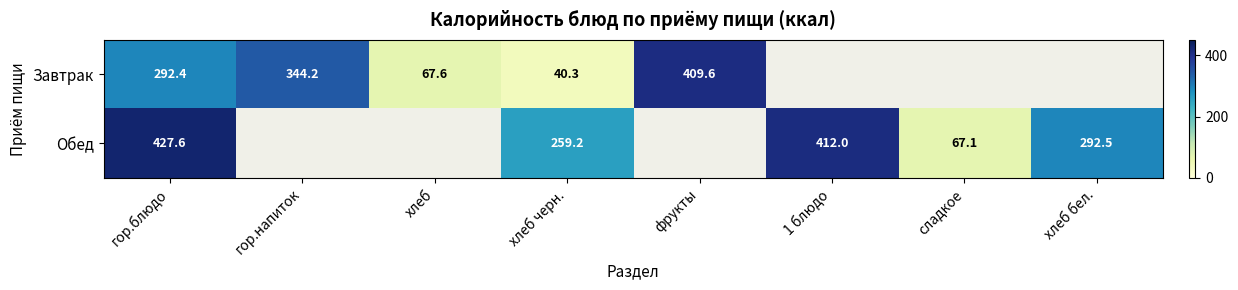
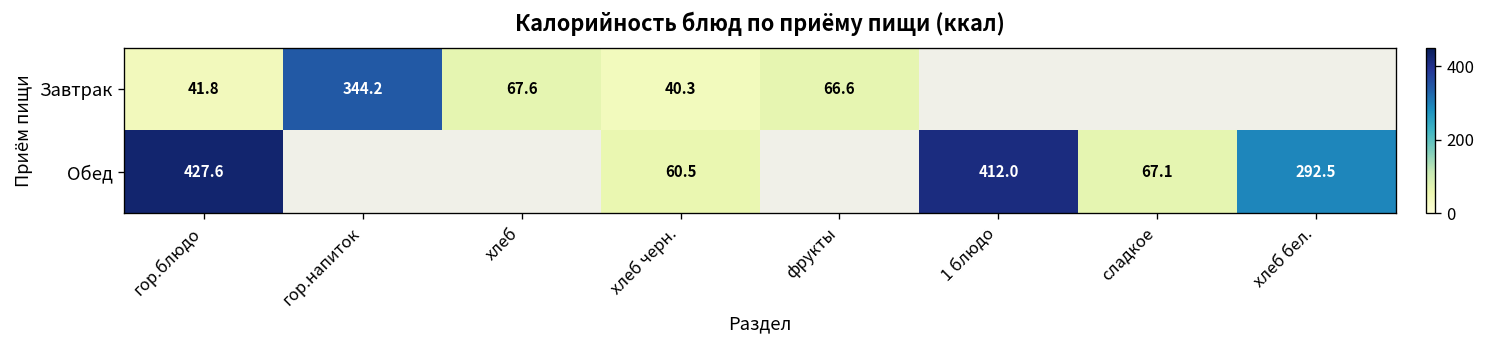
Завтрак, гор.блюдо: 292.4 -> 41.8
Завтрак, фрукты: 409.6 -> 66.6
Обед, хлеб черн.: 259.2 -> 60.5
